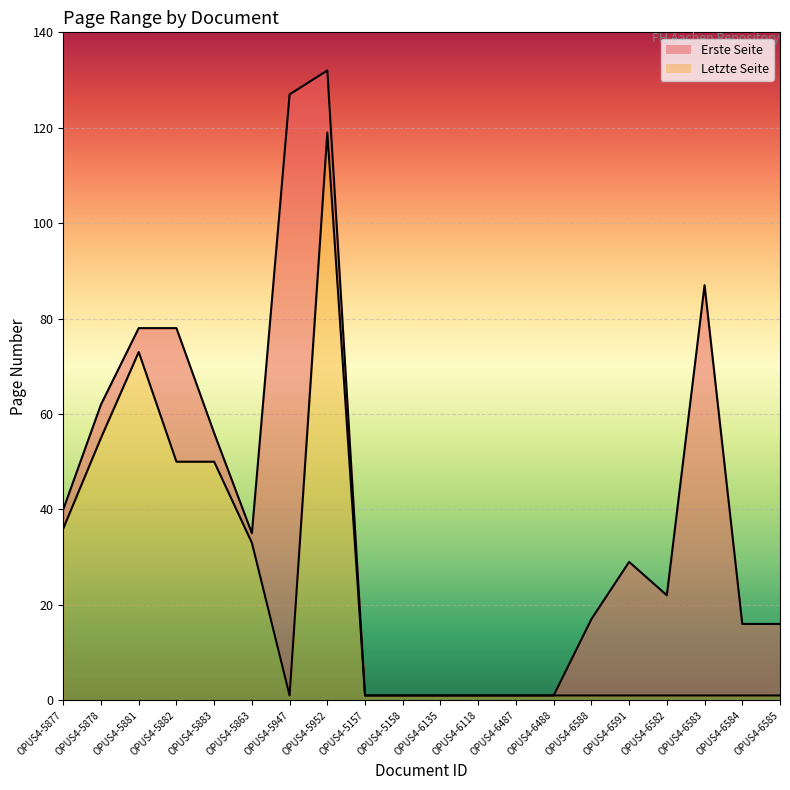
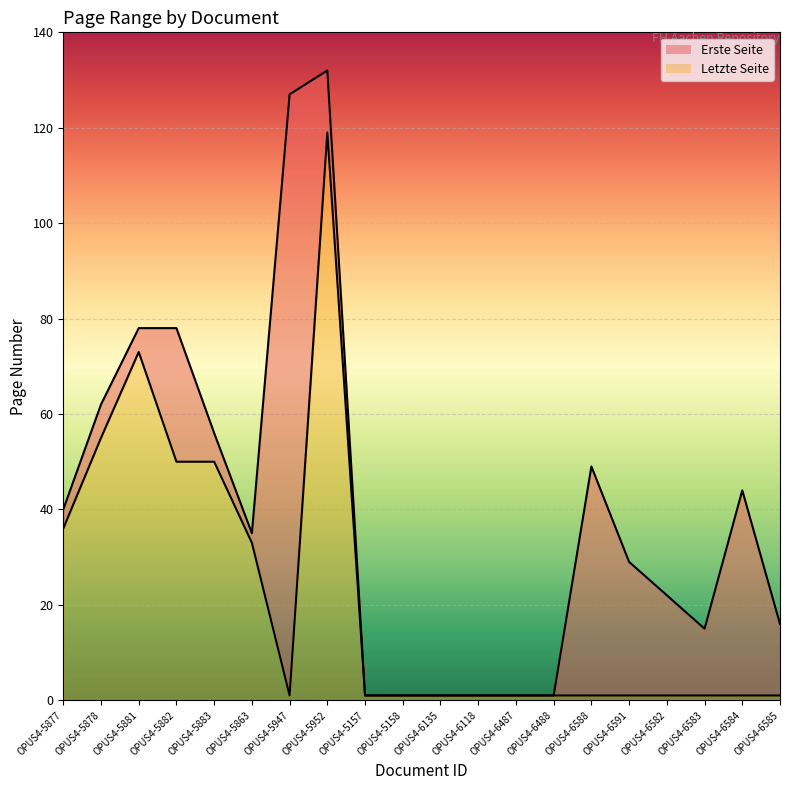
Erste Seite, OPUS4-6588: 17 -> 49
Erste Seite, OPUS4-6583: 87 -> 15
Erste Seite, OPUS4-6584: 16 -> 44
